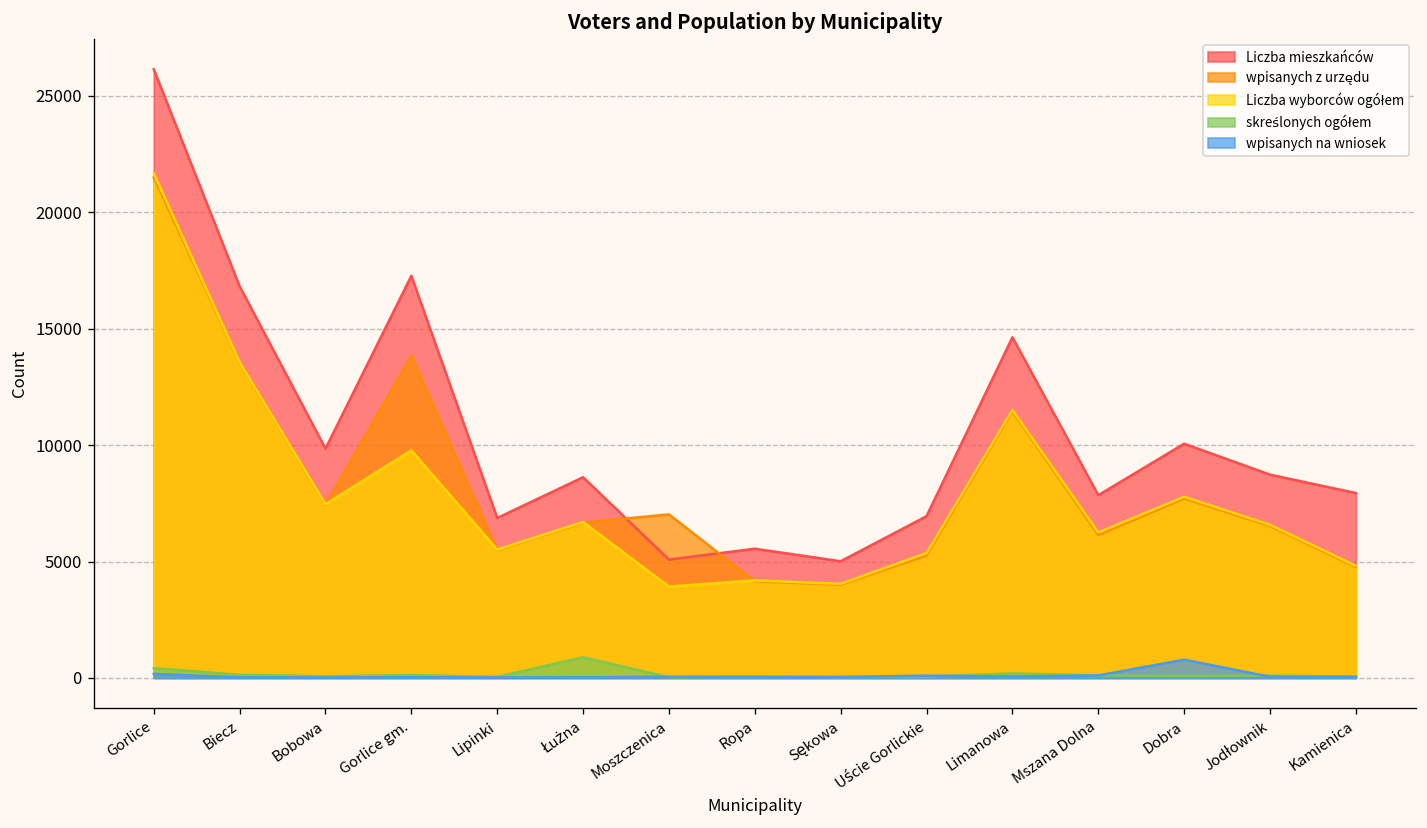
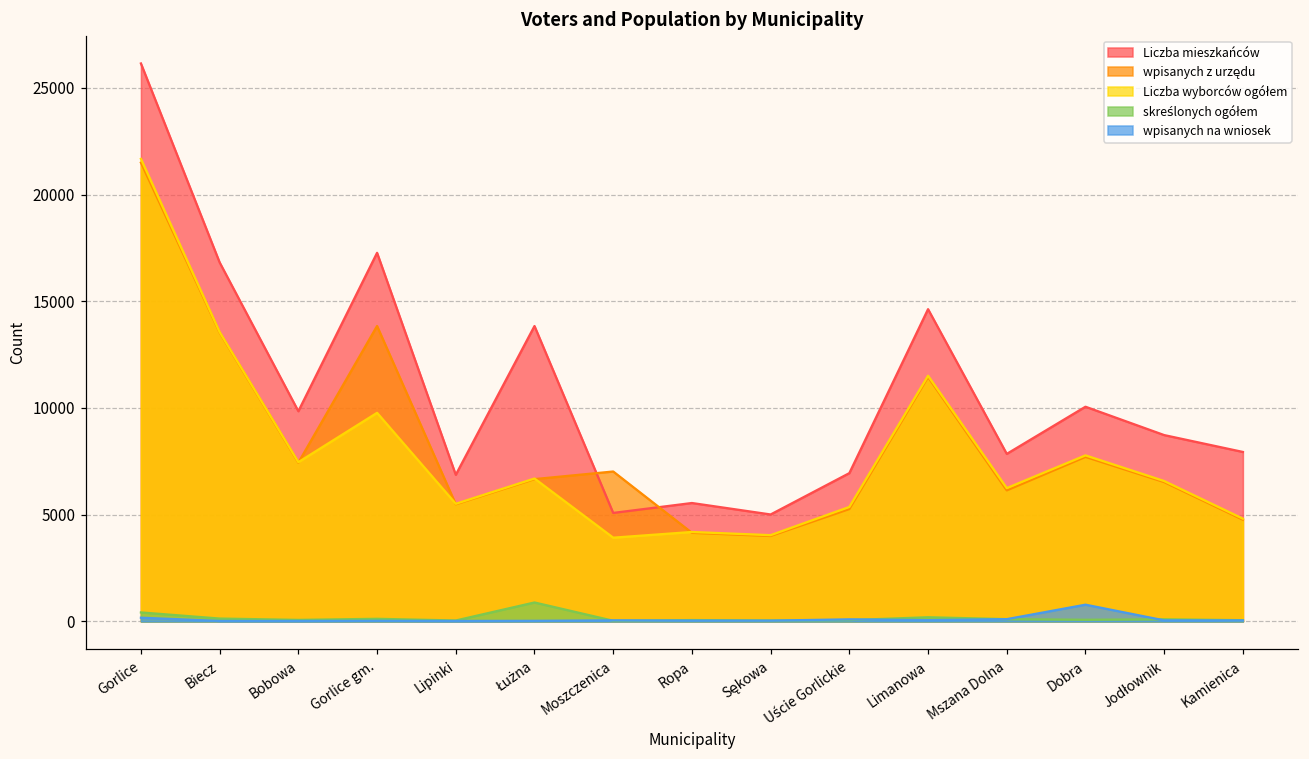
Liczba mieszkańców, Łużna: 8600 -> 13800
